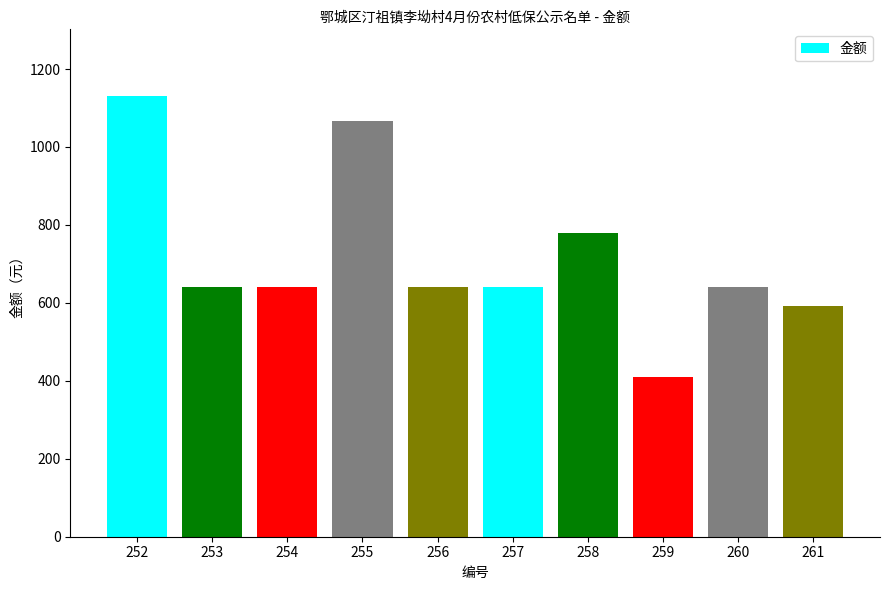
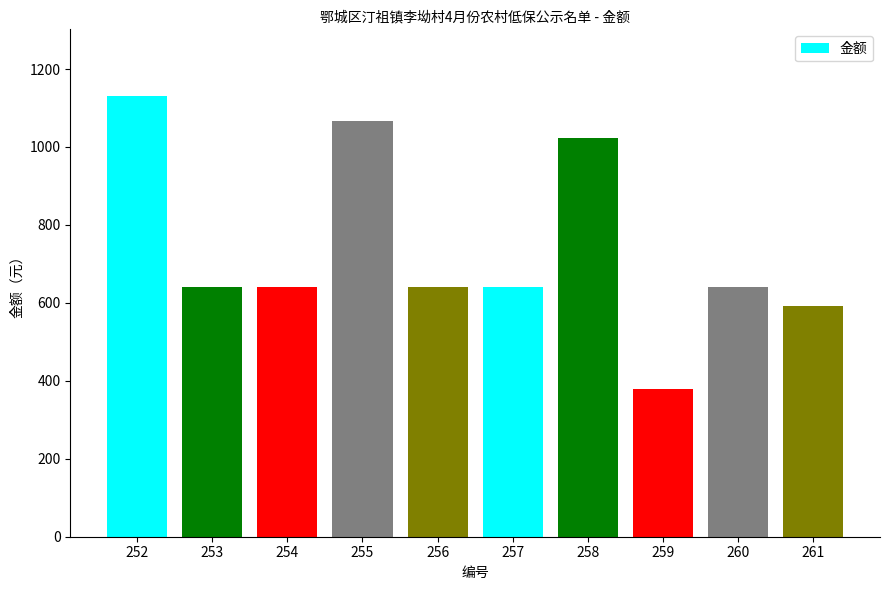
258: 780 -> 1020
259: 410 -> 380
